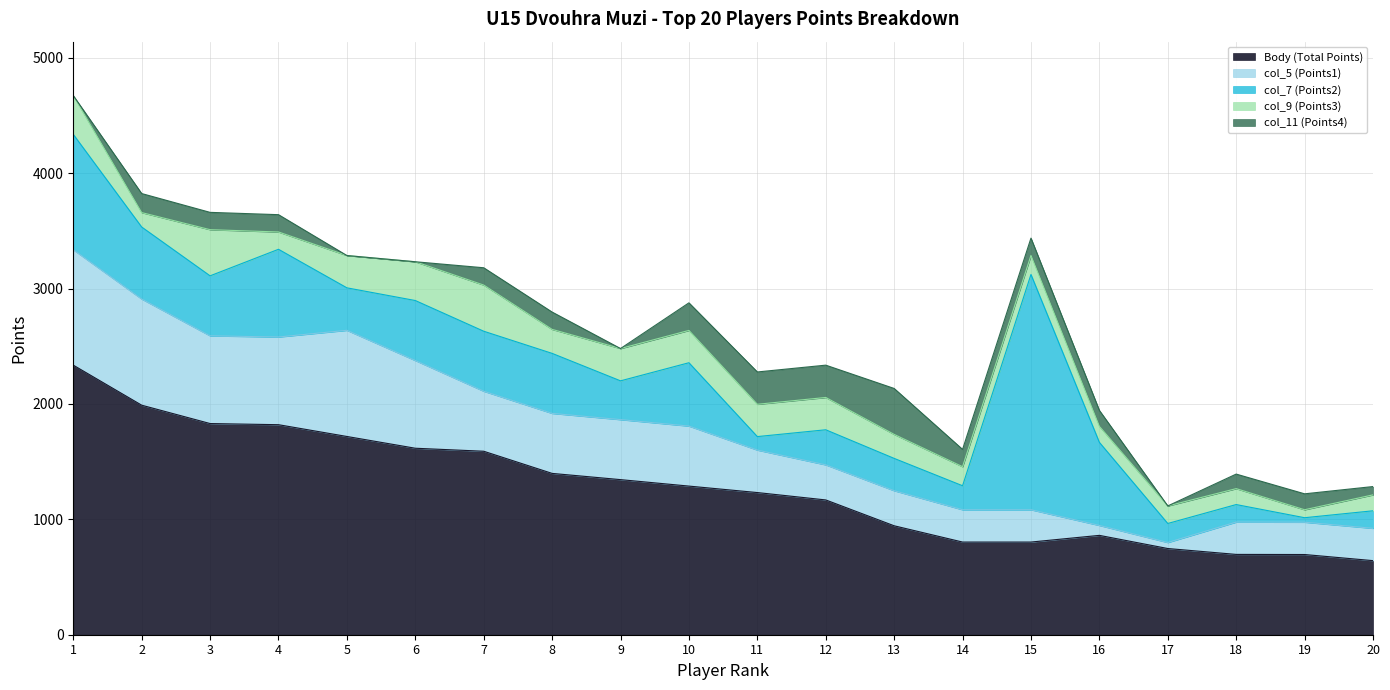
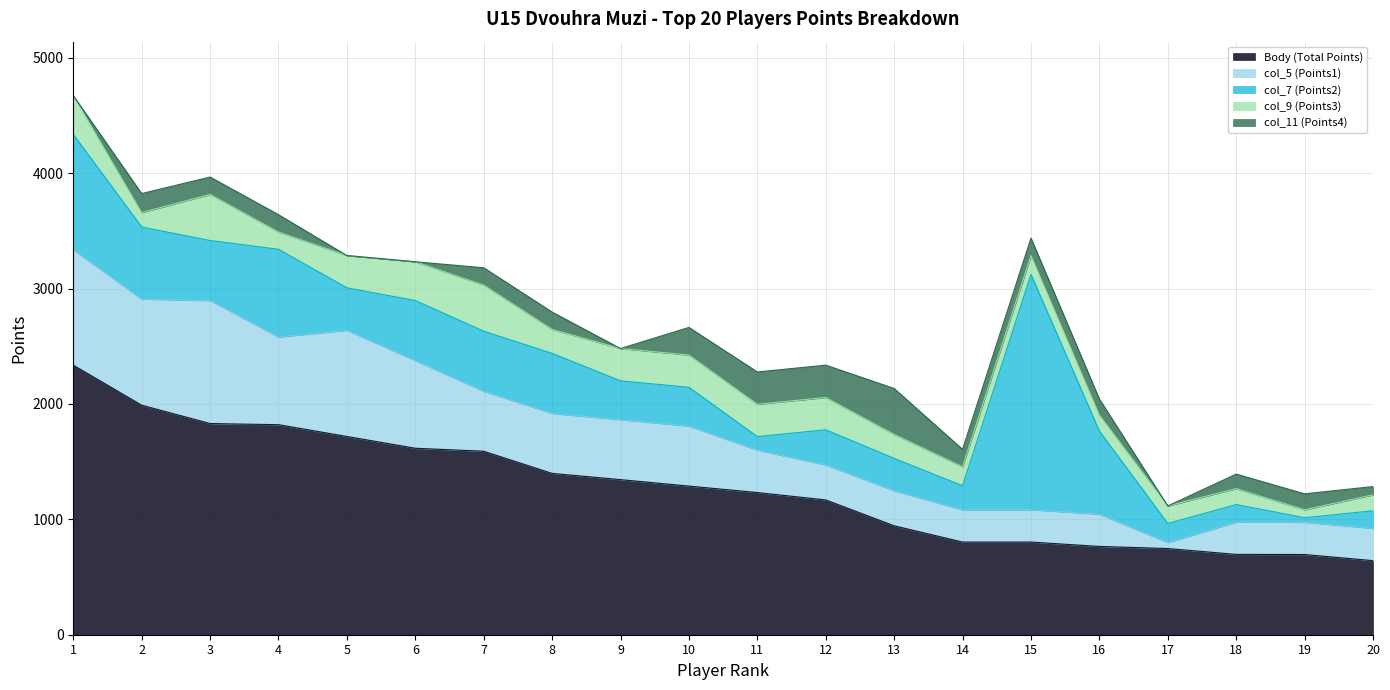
col_5 (Points1), 3: 760 -> 1070
col_7 (Points2), 10: 550 -> 340
Body (Total Points), 16: 860 -> 770
col_5 (Points1), 16: 90 -> 280
